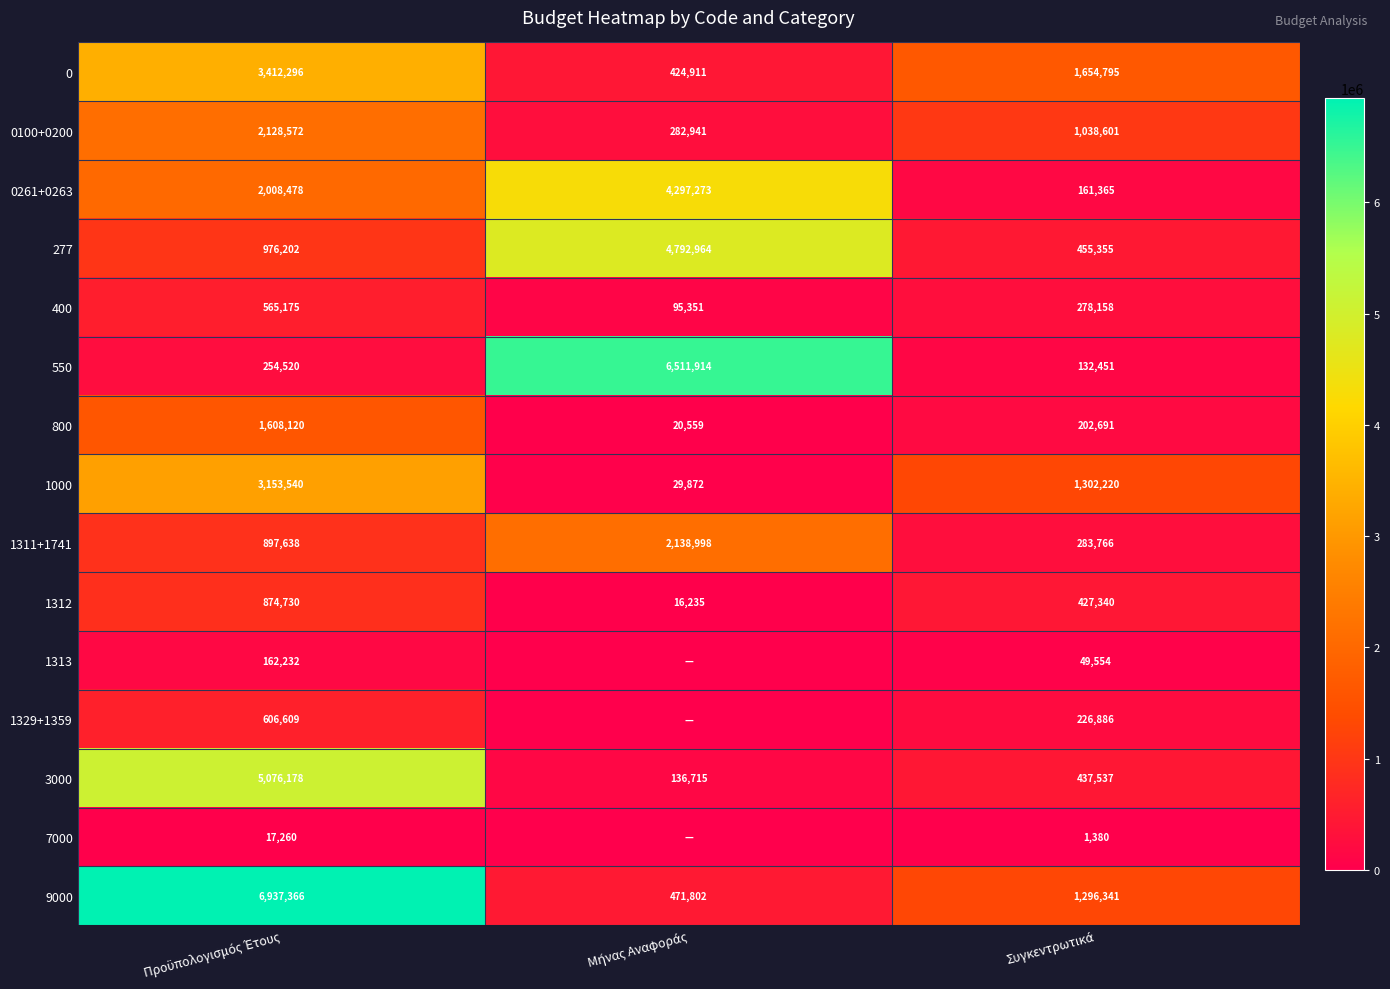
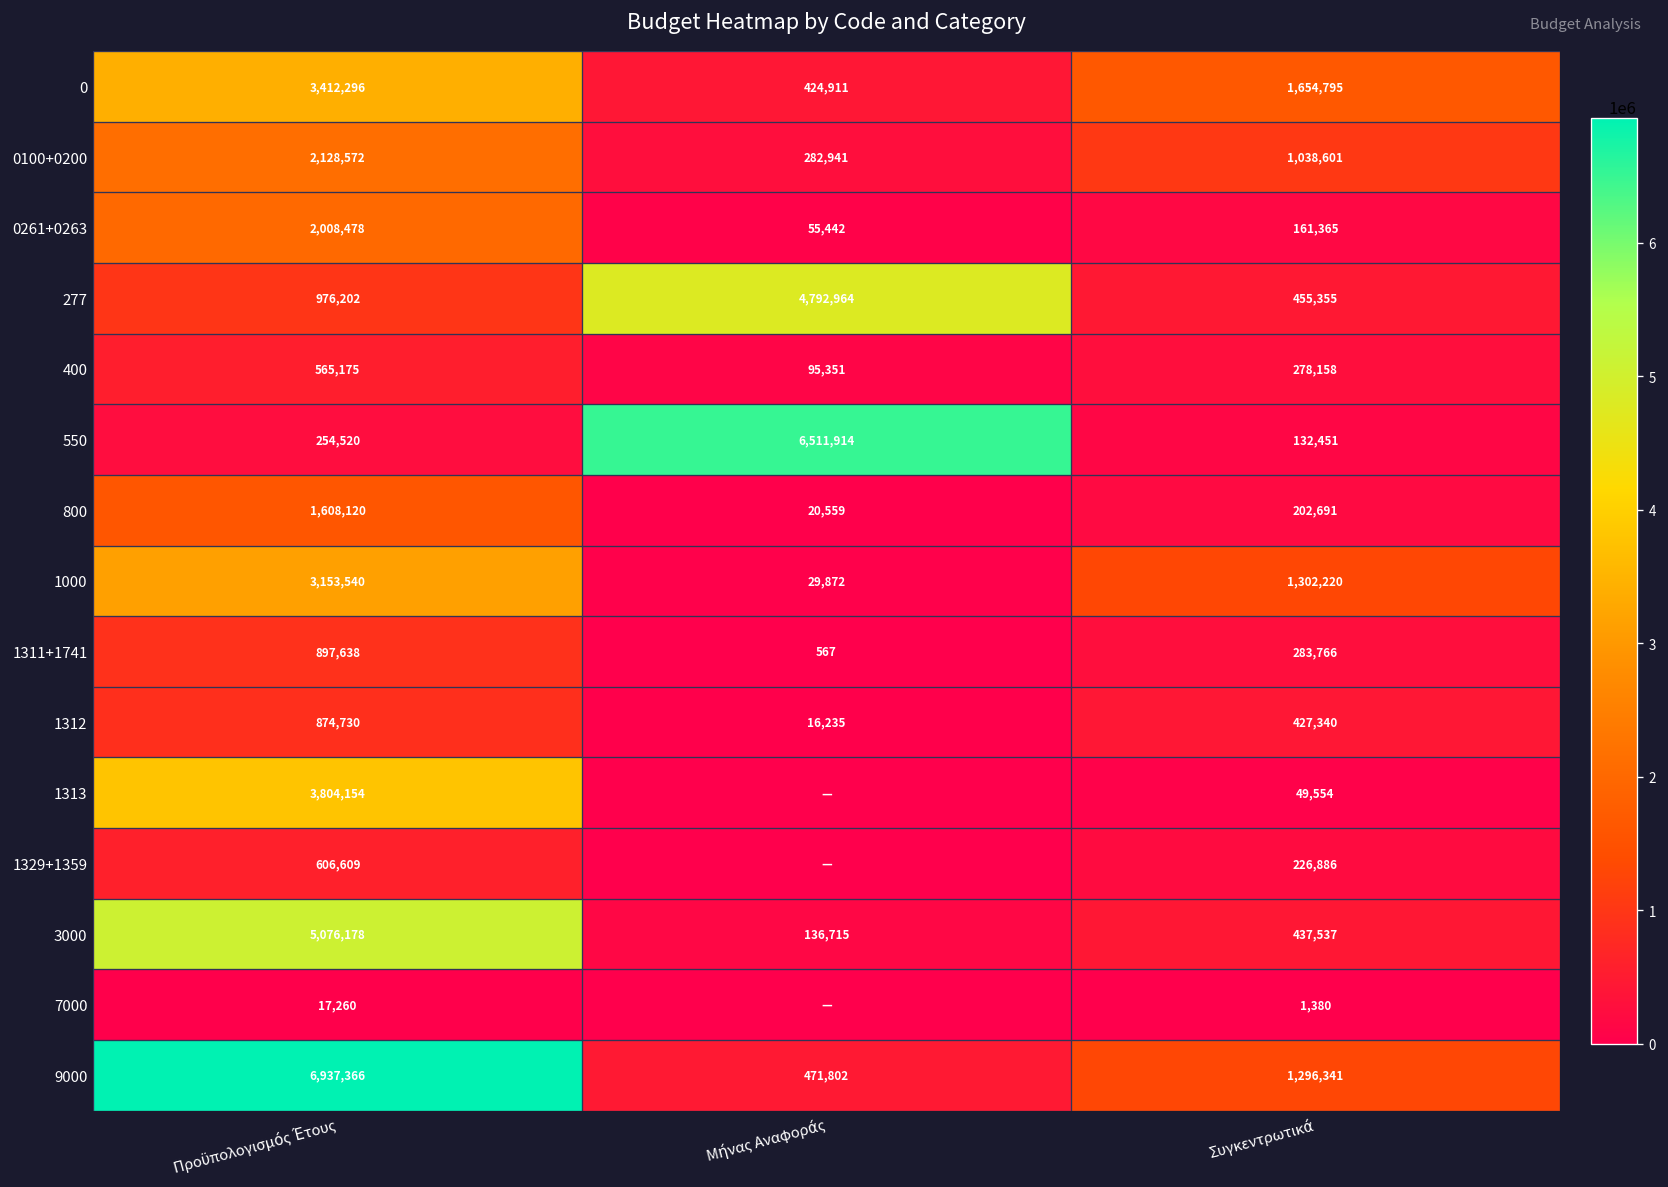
0261+0263, Μήνας Αναφοράς: 4,297,273 -> 55,442
1311+1741, Μήνας Αναφοράς: 2,138,998 -> 567
1313, Προϋπολογισμός Έτους: 162,232 -> 3,804,154
